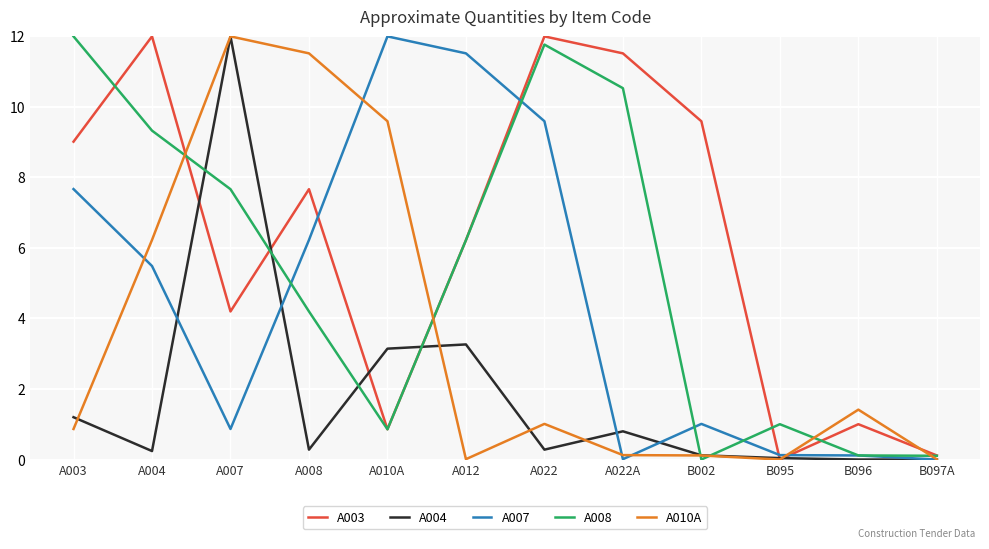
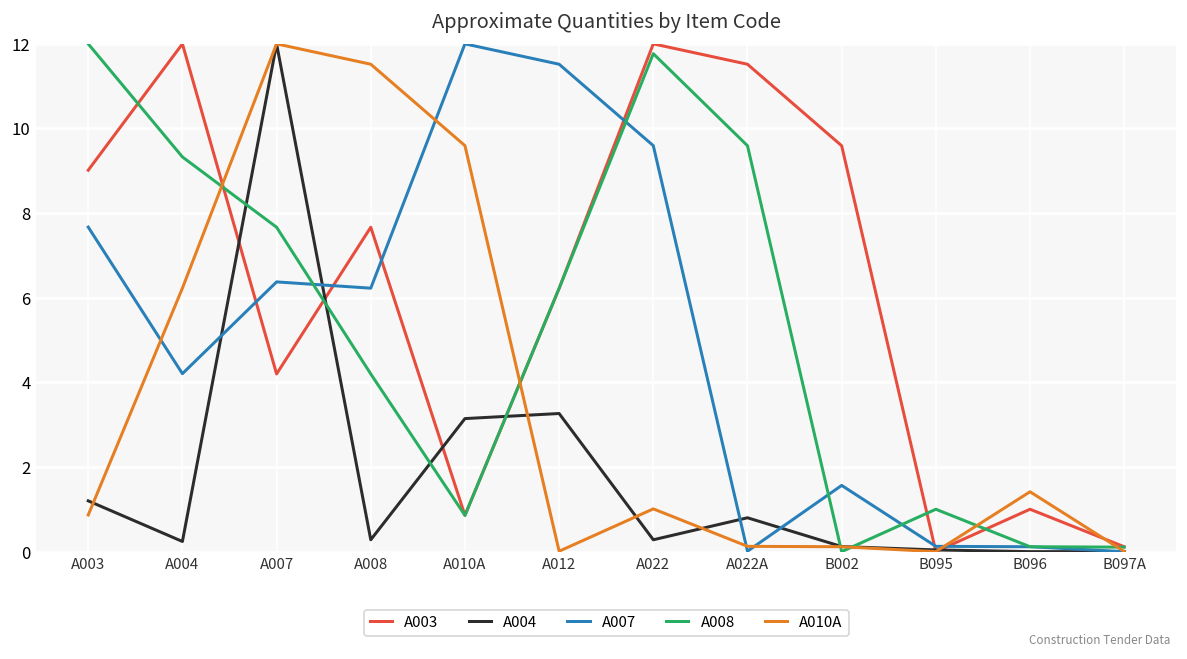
A007, A004: 5.5 -> 4.2
A007, A007: 0.9 -> 6.4
A008, A022A: 10.5 -> 9.6
A007, B002: 1.0 -> 1.6
